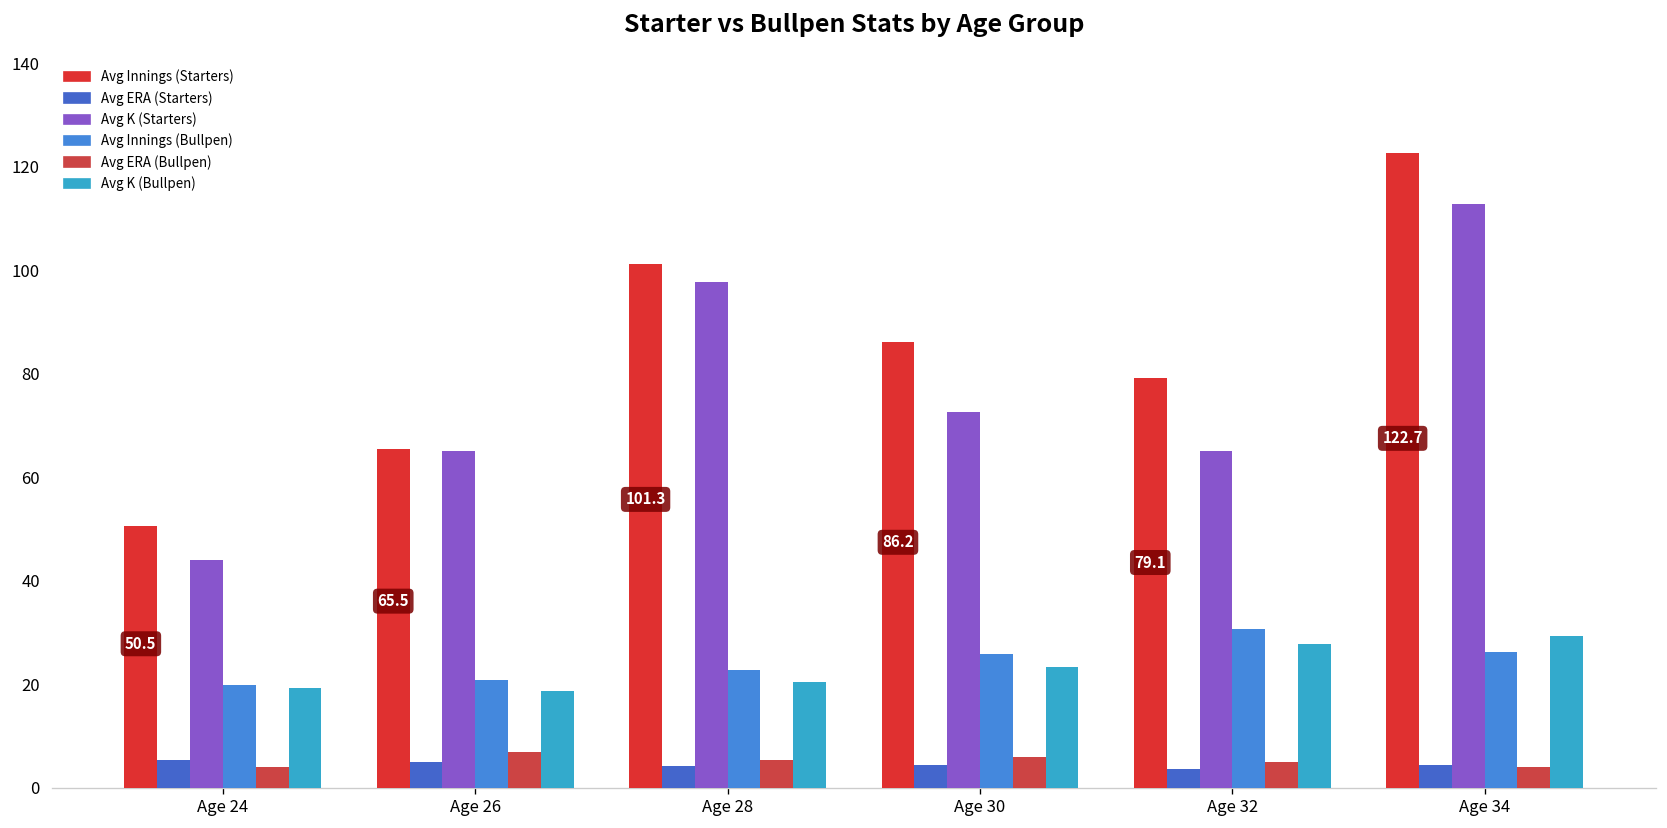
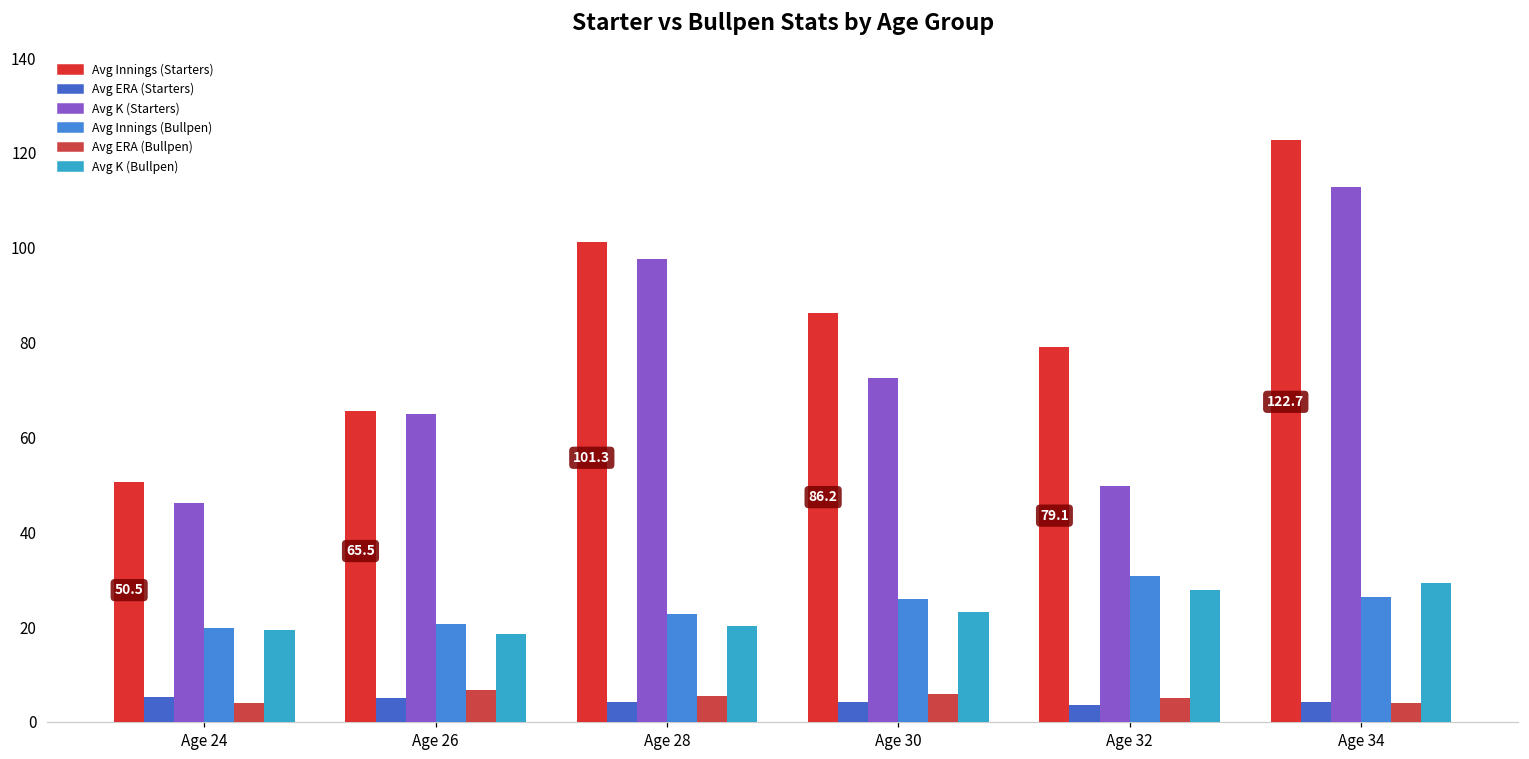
Avg K (Starters), Age 24: 44 -> 46
Avg K (Starters), Age 32: 65 -> 50
